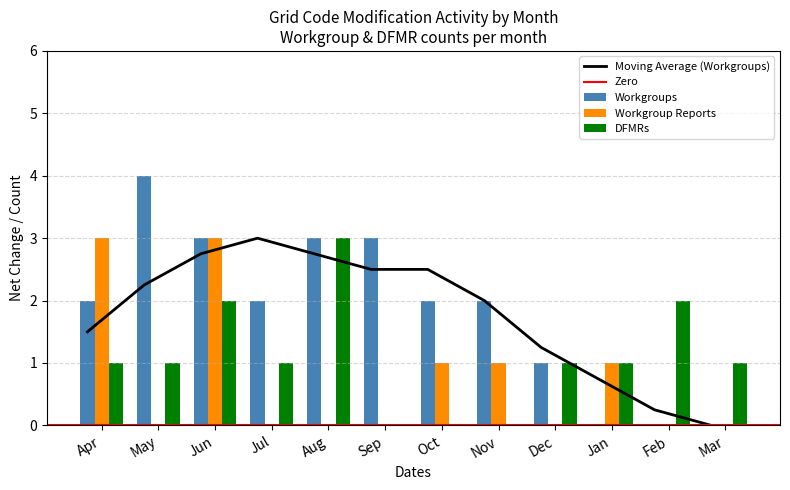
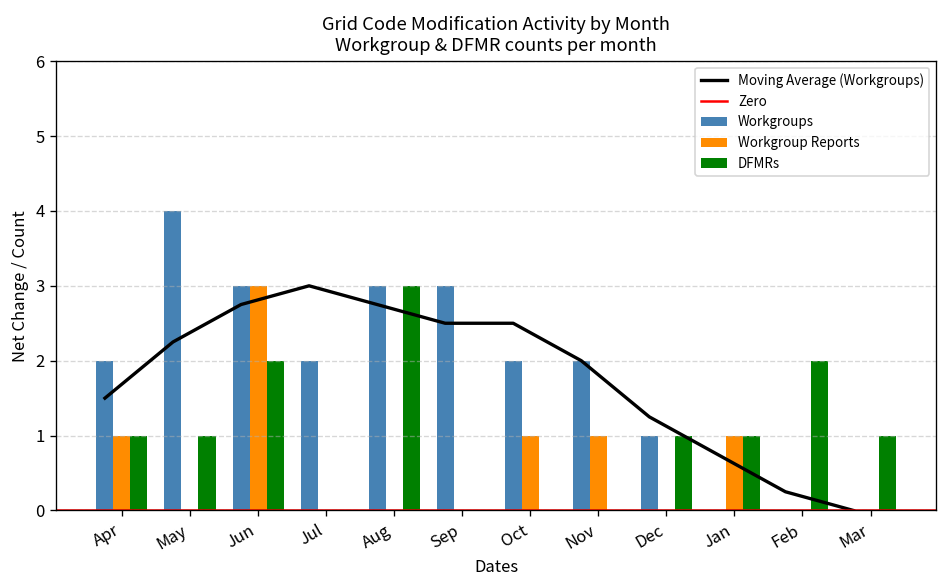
Workgroup Reports, Apr: 3 -> 1
DFMRs, Jul: 1 -> 0
